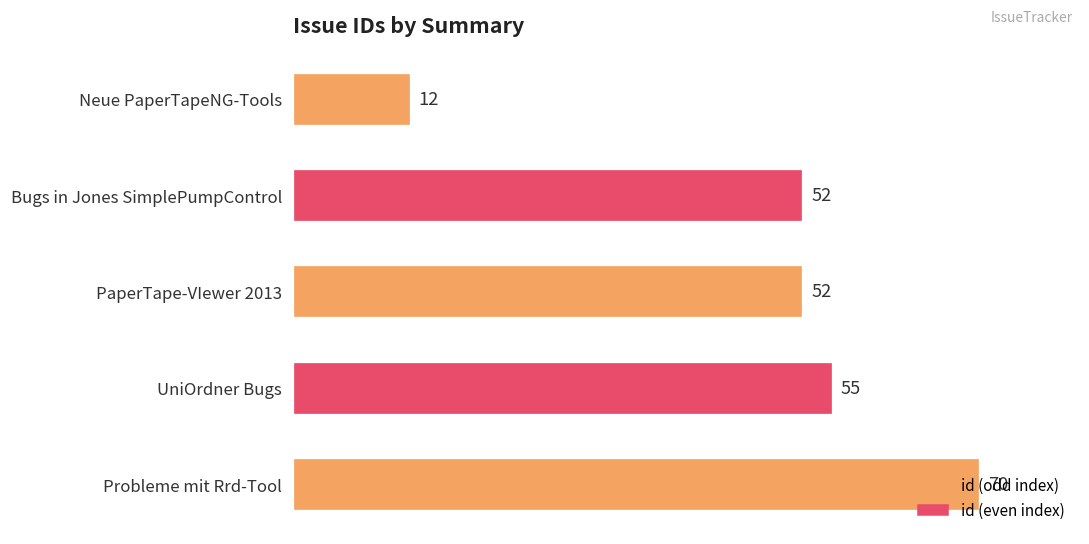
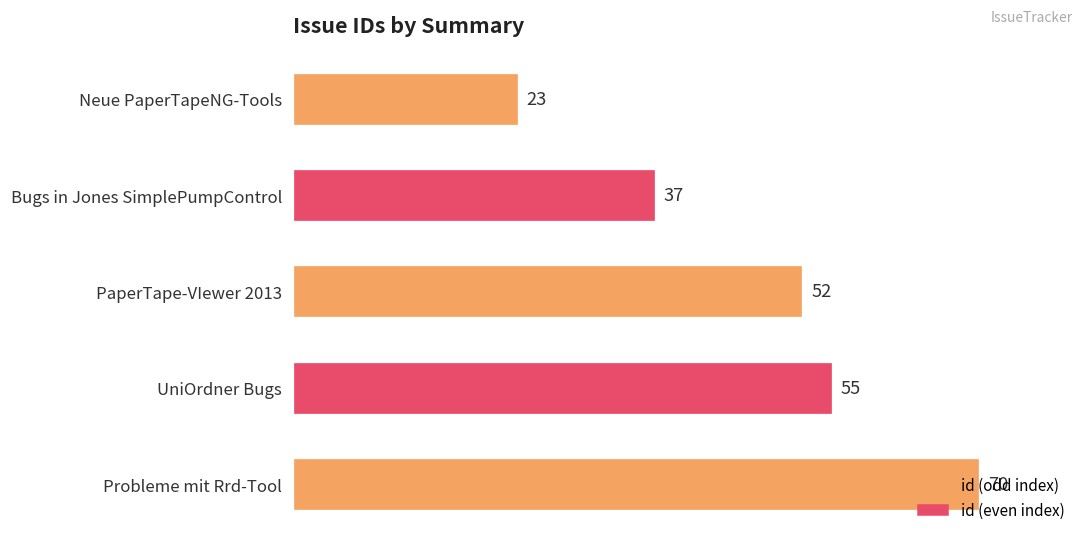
Neue PaperTapeNG-Tools: 12 -> 23
Bugs in Jones SimplePumpControl: 52 -> 37
